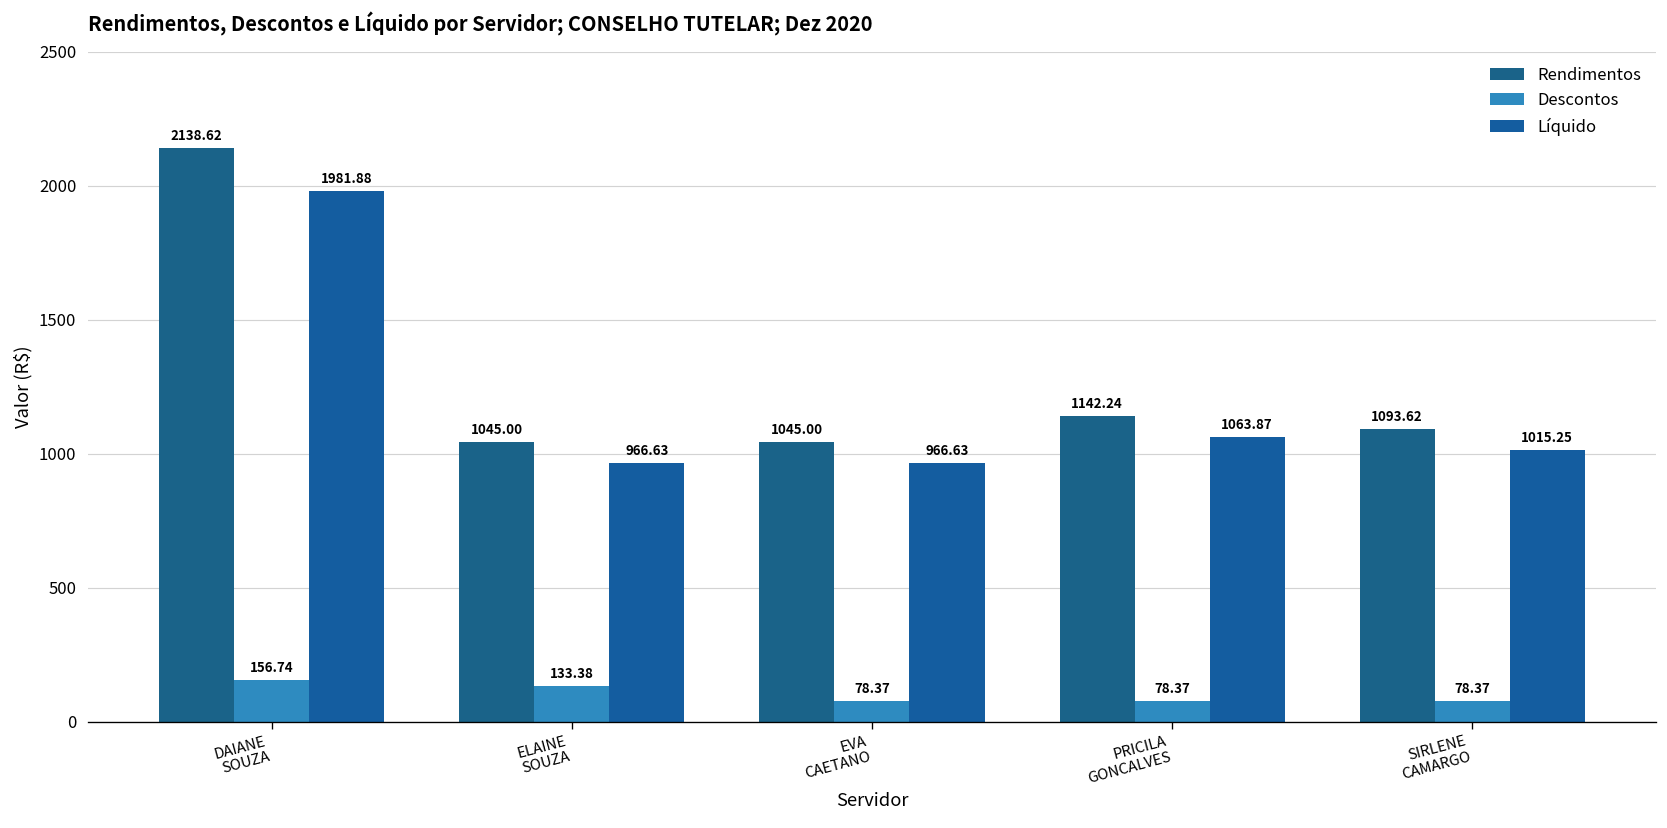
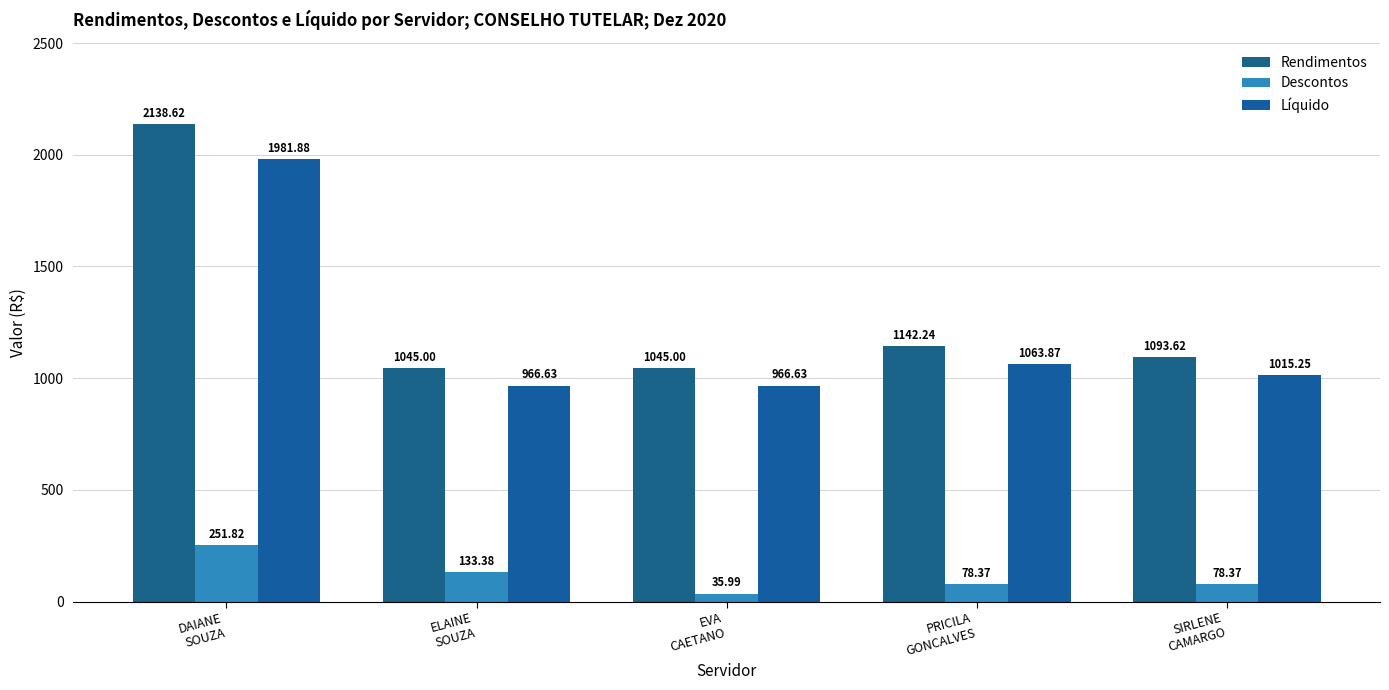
Descontos, DAIANE SOUZA: 156.74 -> 251.82
Descontos, EVA CAETANO: 78.37 -> 35.99
